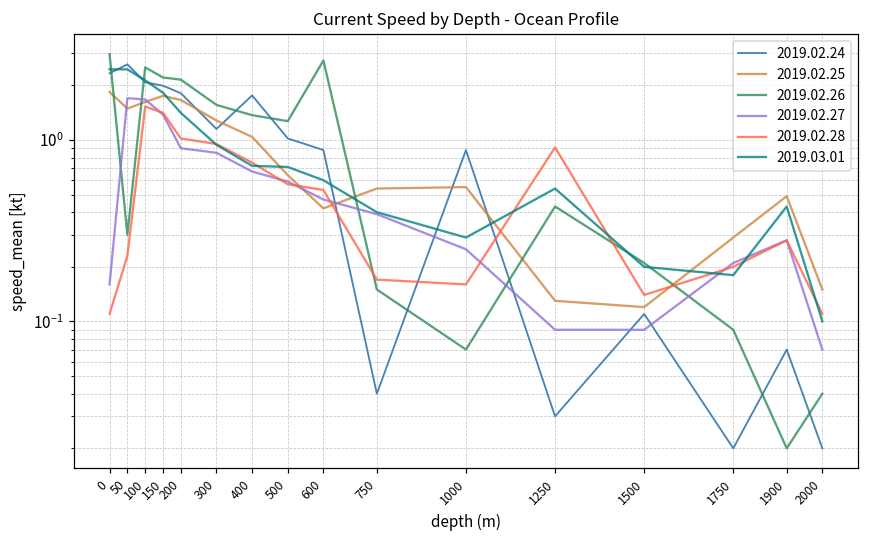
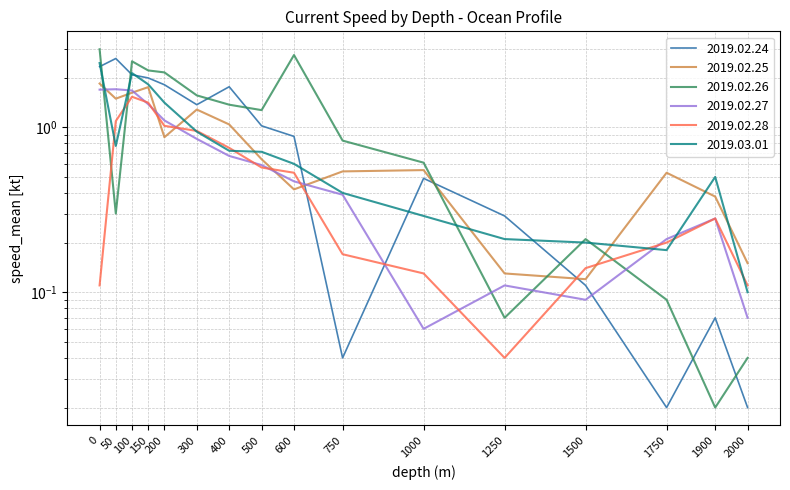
2019.02.27, 0: 0.16 -> 1.7
2019.02.28, 50: 0.23 -> 1.1
2019.03.01, 50: 2.5 -> 0.8
2019.02.25, 200: 1.7 -> 0.9
2019.02.27, 200: 0.9 -> 1.1
2019.02.24, 300: 1.2 -> 1.4
2019.02.26, 750: 0.15 -> 0.8
2019.02.24, 1000: 0.9 -> 0.49
2019.02.26, 1000: 0.07 -> 0.61
2019.02.27, 1000: 0.25 -> 0.06
2019.02.28, 1000: 0.16 -> 0.13
2019.02.24, 1250: 0.03 -> 0.29
2019.02.26, 1250: 0.43 -> 0.07
2019.02.27, 1250: 0.09 -> 0.11
2019.02.28, 1250: 0.9 -> 0.04
2019.03.01, 1250: 0.54 -> 0.21
2019.02.25, 1750: 0.29 -> 0.53
2019.02.25, 1900: 0.49 -> 0.38
2019.03.01, 1900: 0.43 -> 0.50
